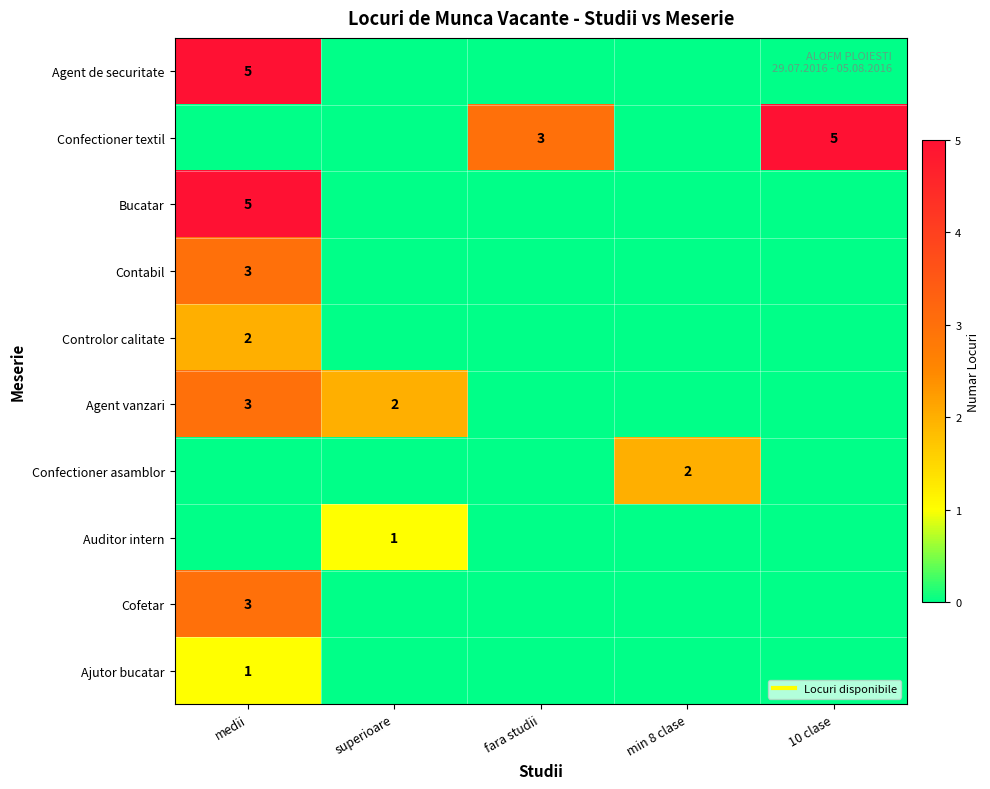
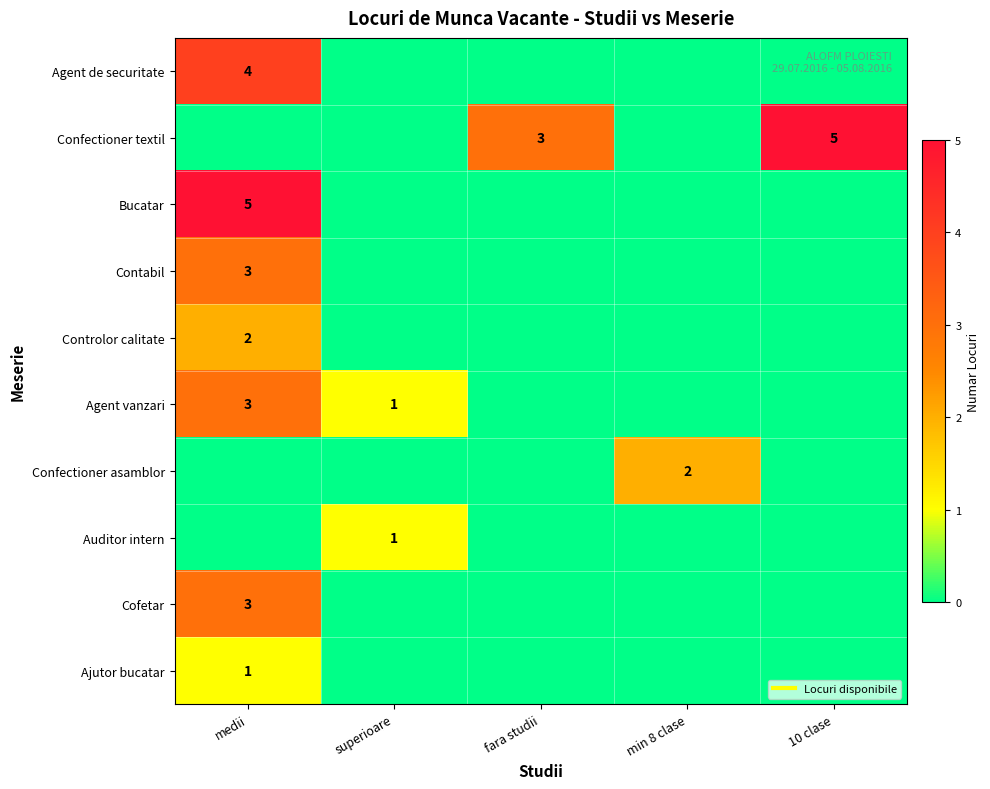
Agent de securitate, medii: 5 -> 4
Agent vanzari, superioare: 2 -> 1
